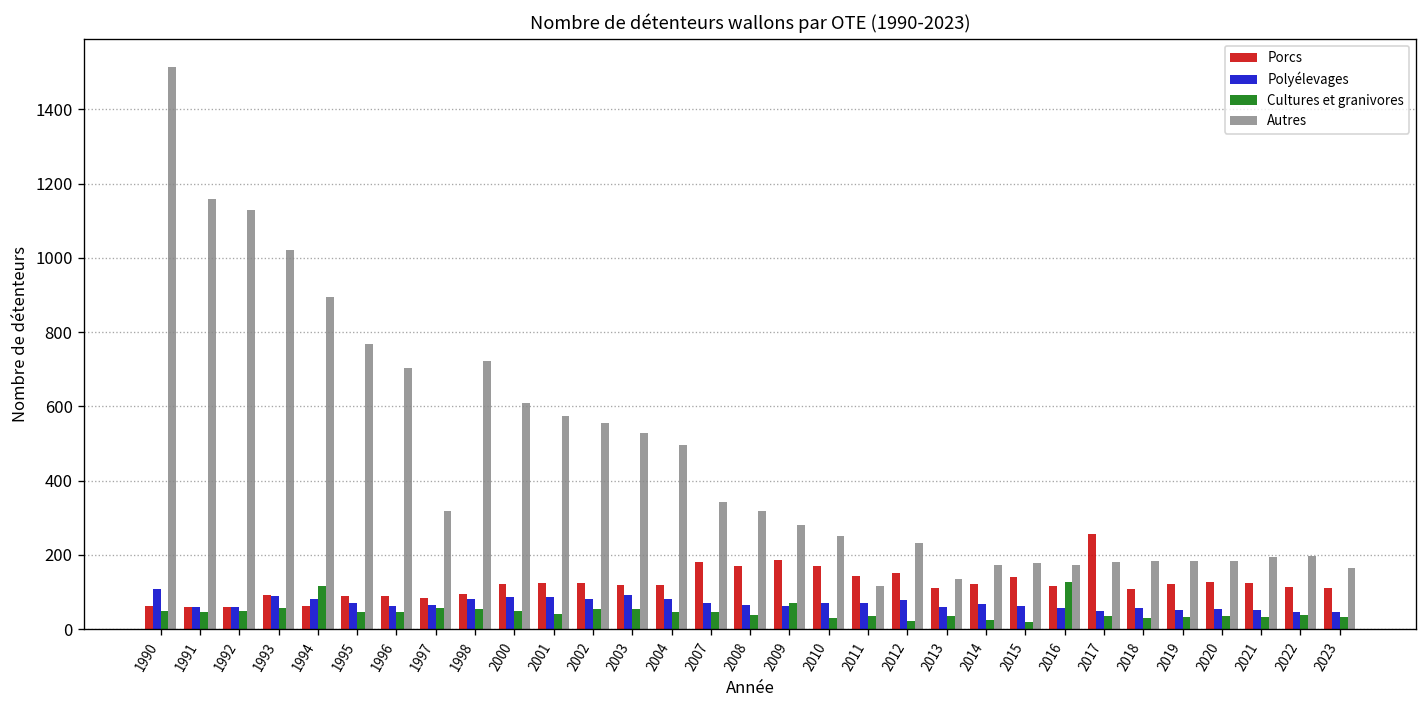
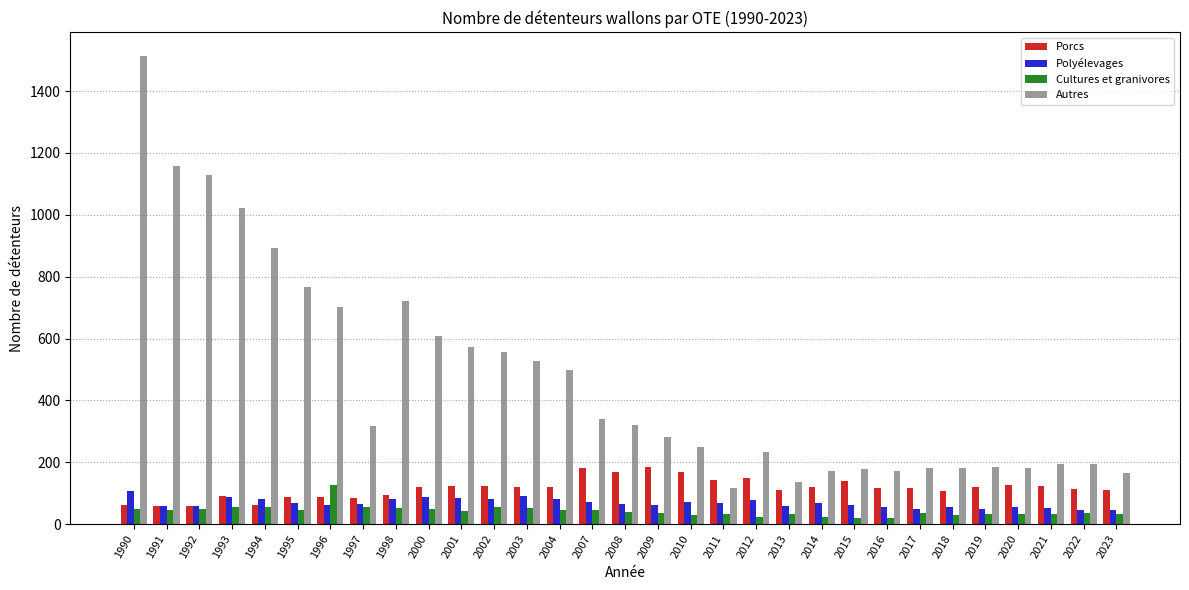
Cultures et granivores, 1994: 120 -> 50
Cultures et granivores, 1996: 50 -> 130
Cultures et granivores, 2009: 70 -> 40
Cultures et granivores, 2016: 130 -> 20
Porcs, 2017: 260 -> 120
